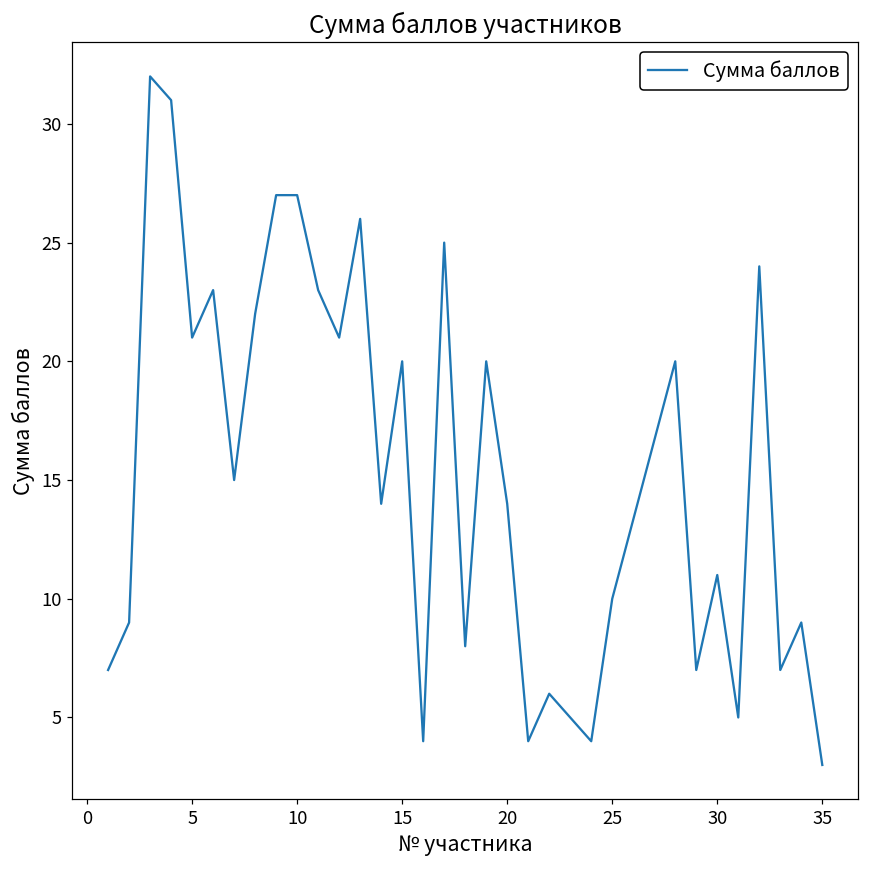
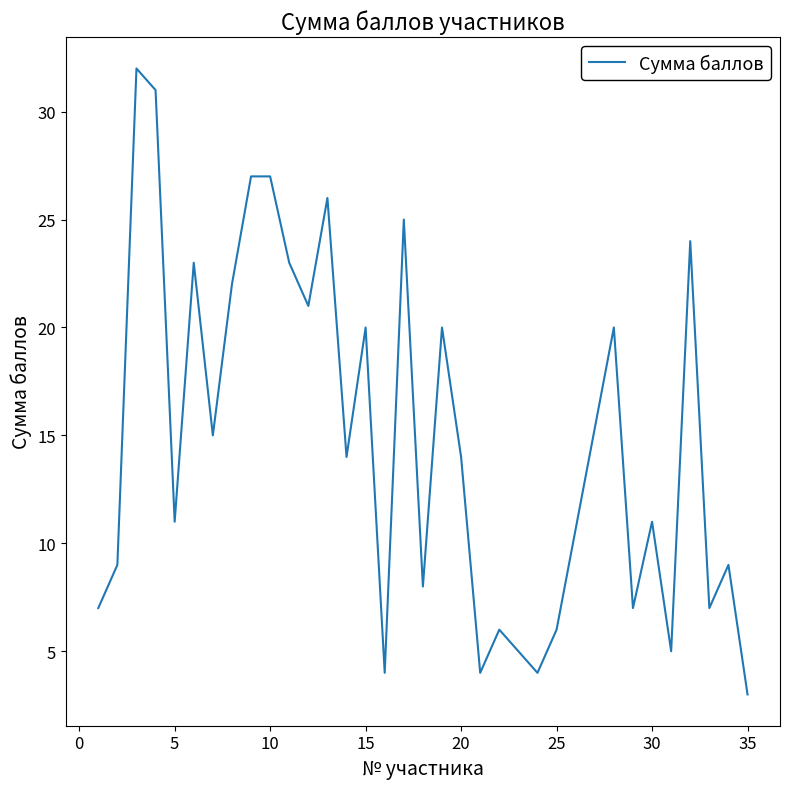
5: 21 -> 11
25: 10 -> 6
